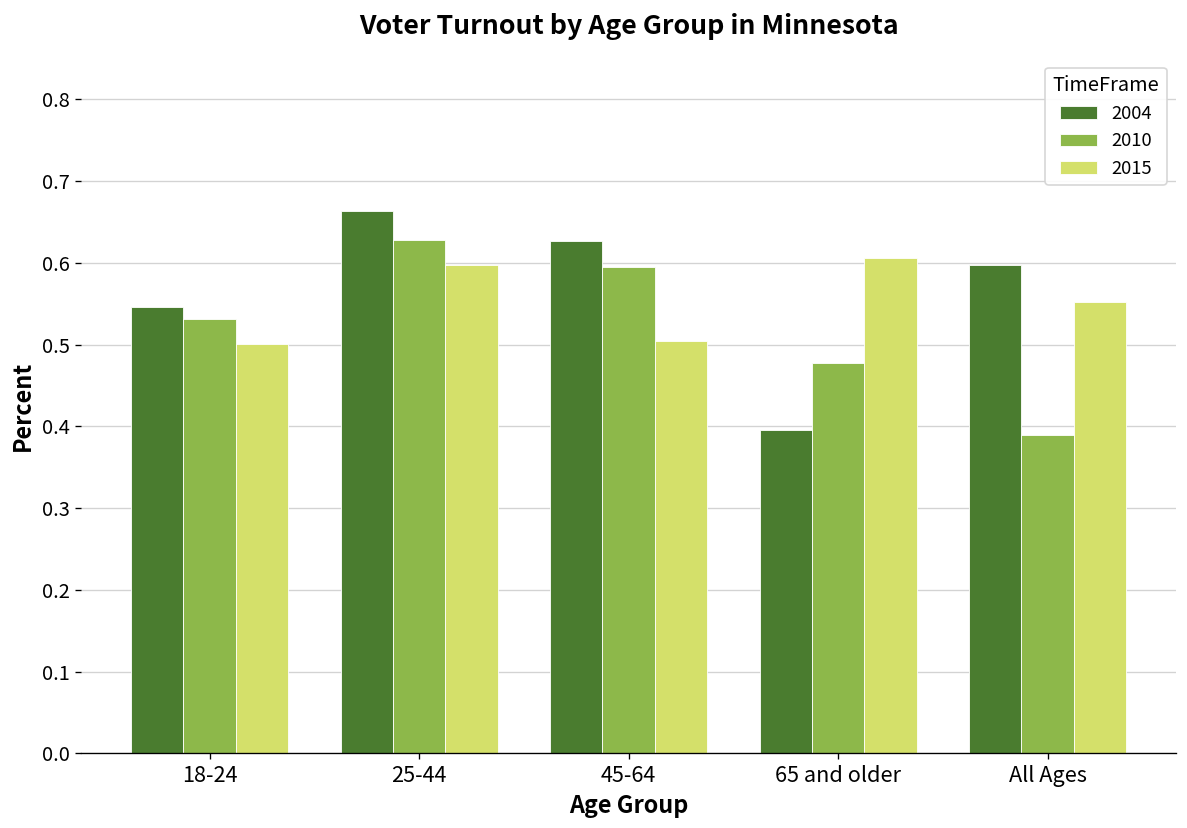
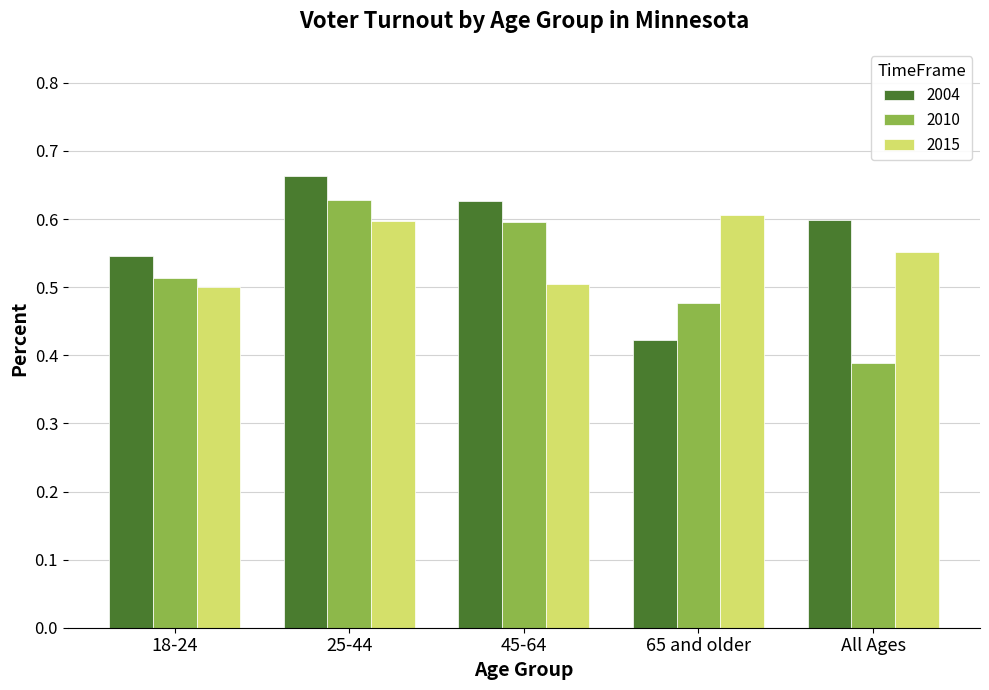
2010, 18-24: 0.53 -> 0.51
2004, 65 and older: 0.40 -> 0.42
